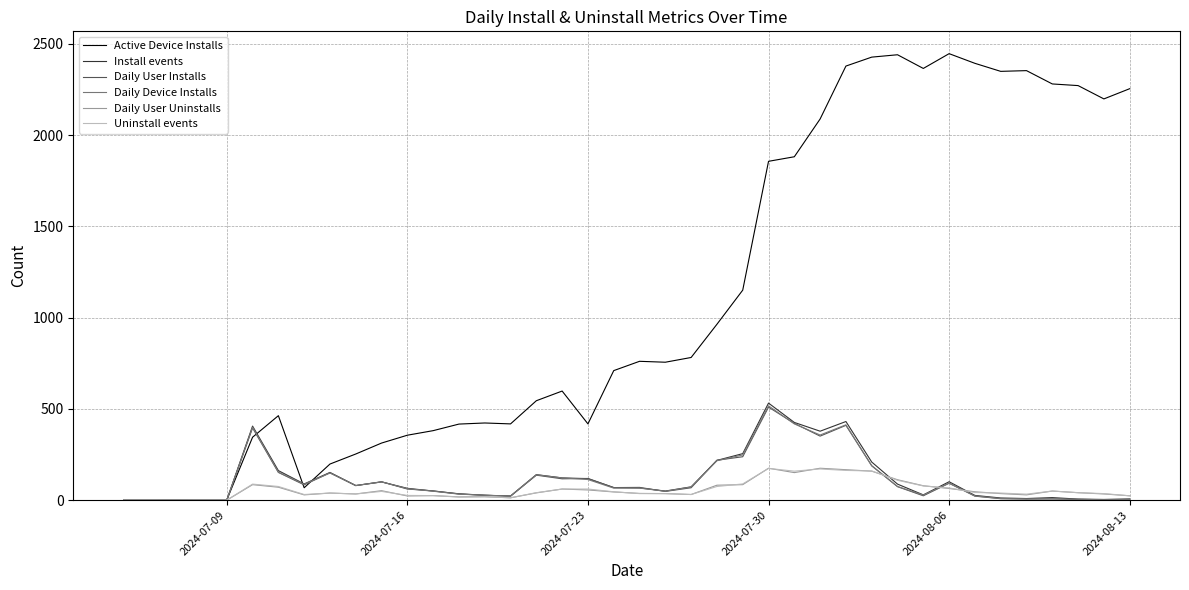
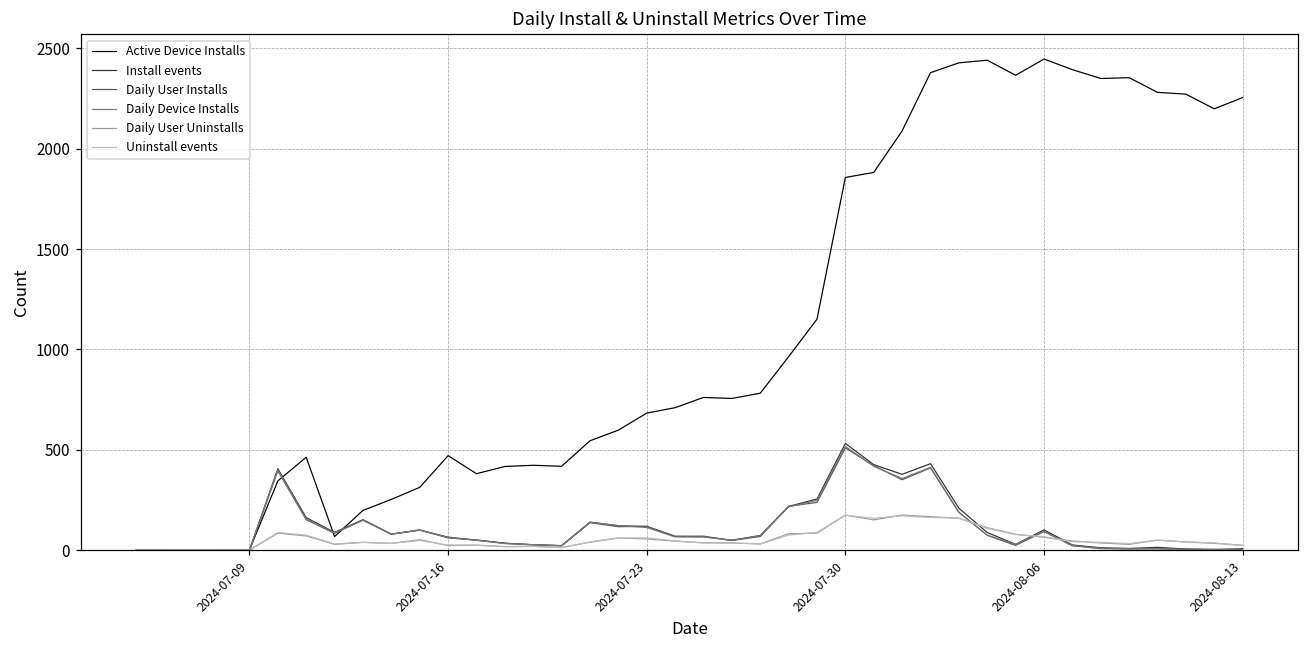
Active Device Installs, 2024-07-16: 360 -> 470
Active Device Installs, 2024-07-23: 420 -> 680
